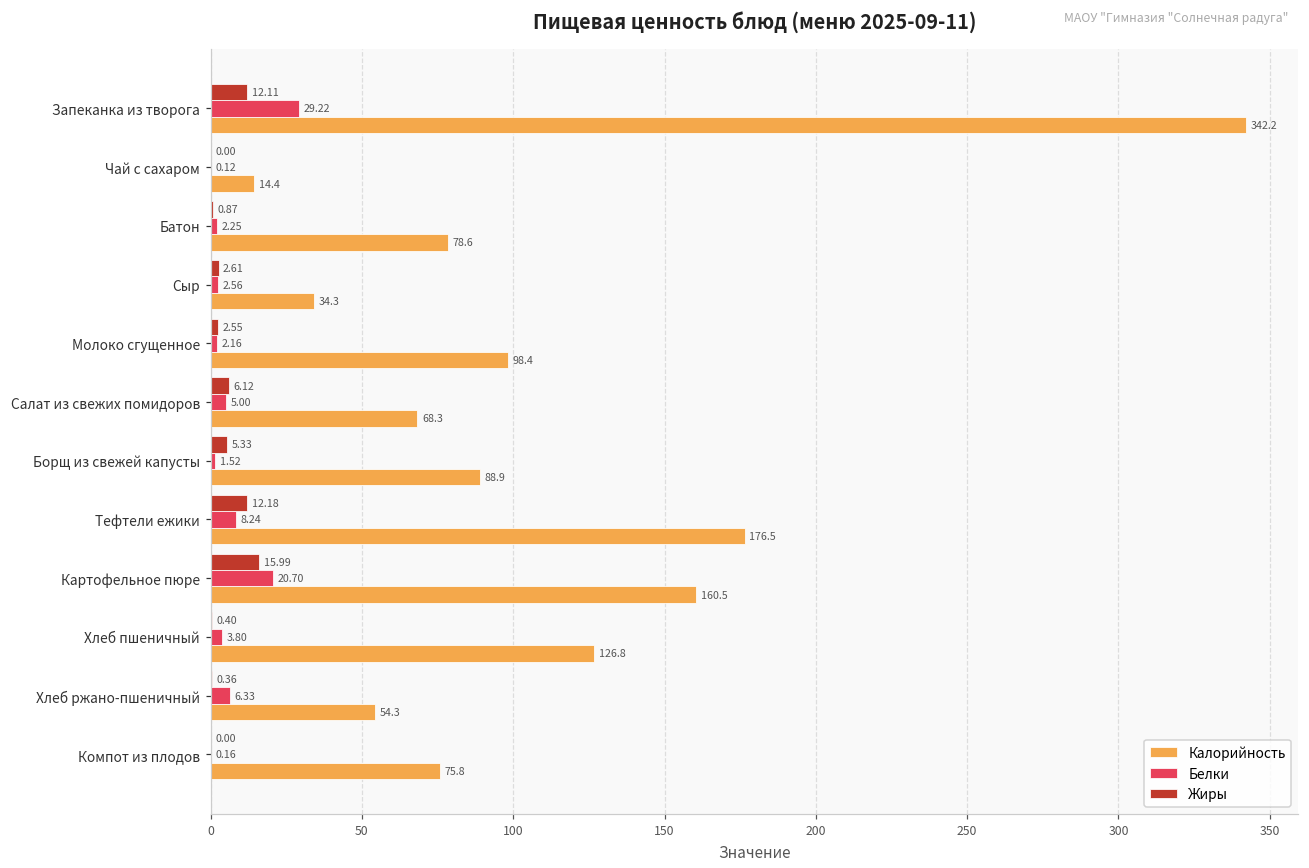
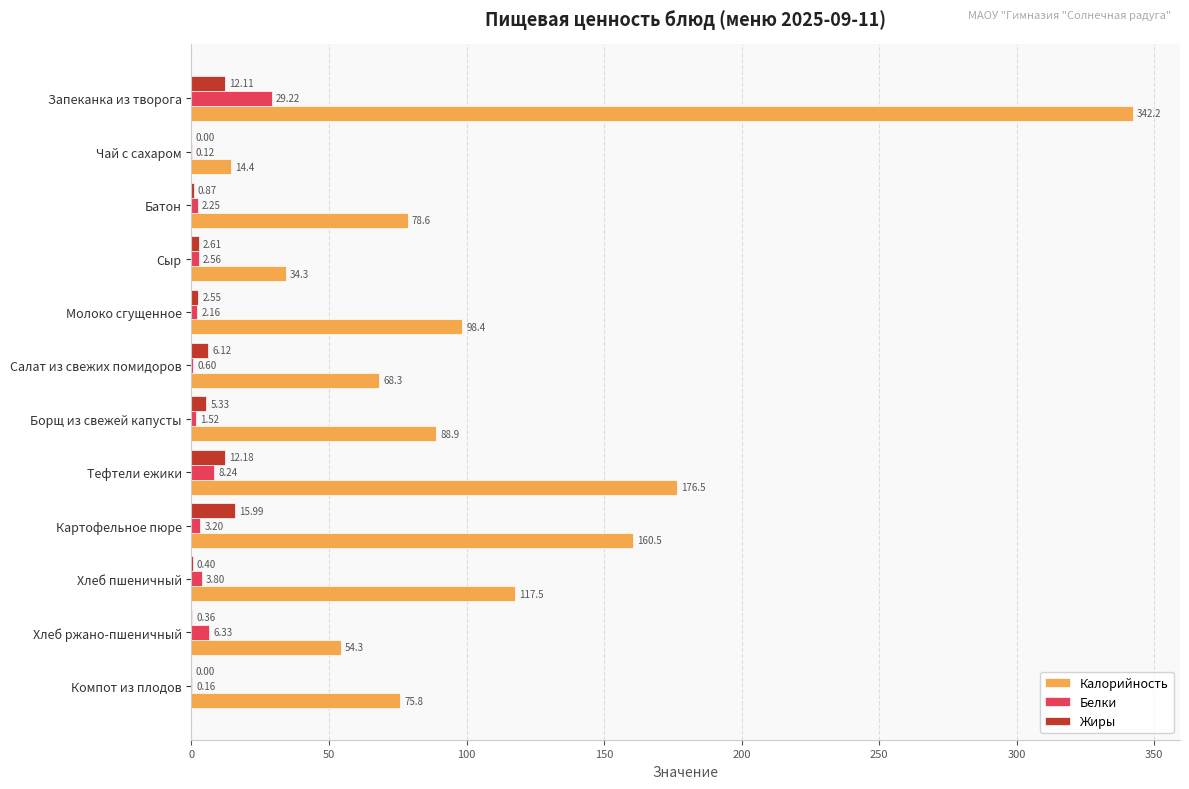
Белки, Салат из свежих помидоров: 5.00 -> 0.60
Белки, Картофельное пюре: 20.70 -> 3.20
Калорийность, Хлеб пшеничный: 126.8 -> 117.5
